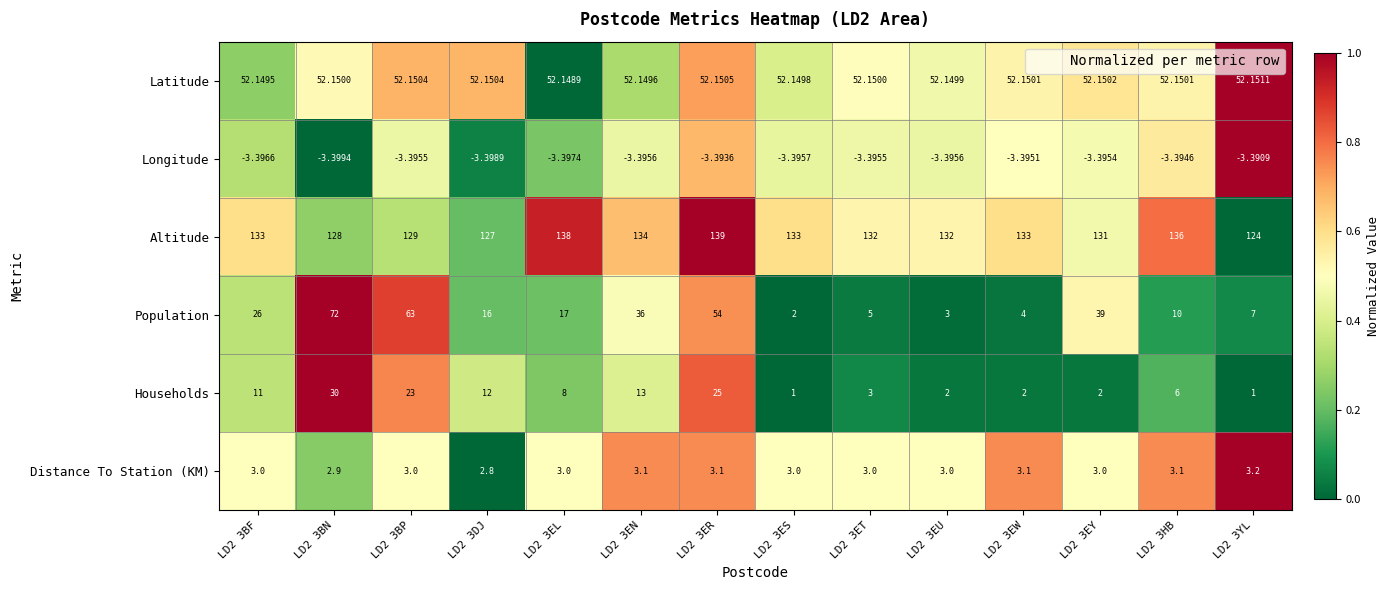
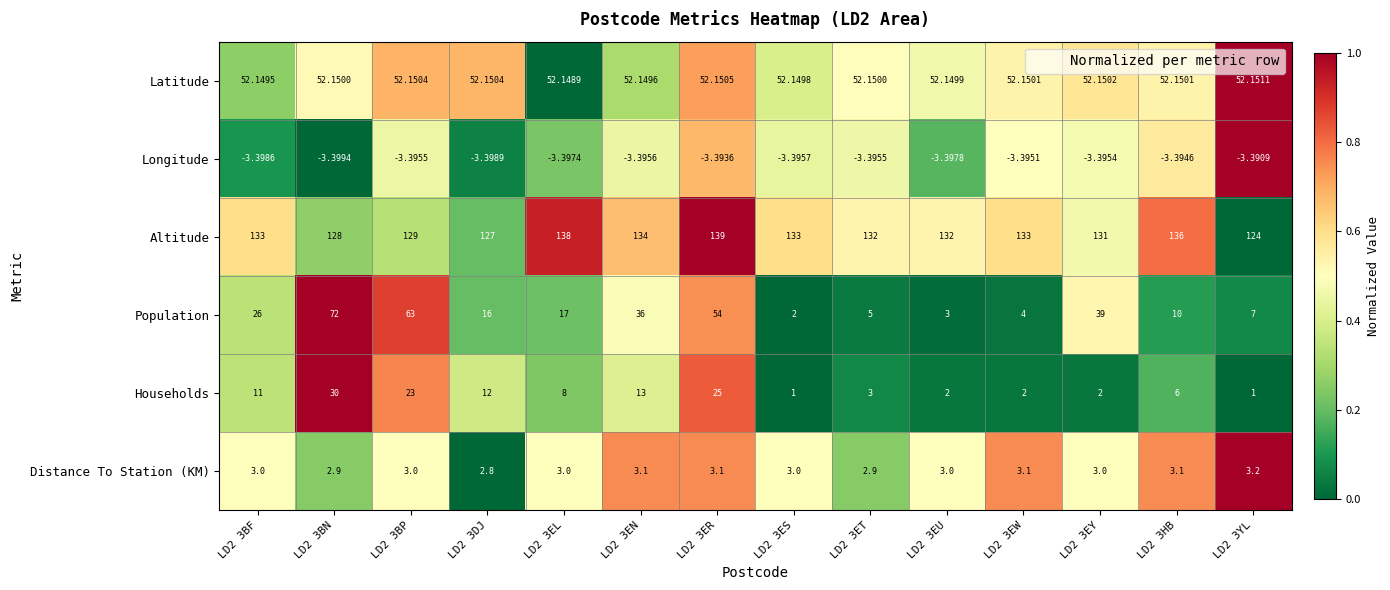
Longitude, LD2 3BF: -3.3966 -> -3.3986
Longitude, LD2 3EU: -3.3956 -> -3.3978
Distance To Station (KM), LD2 3ET: 3.0 -> 2.9
